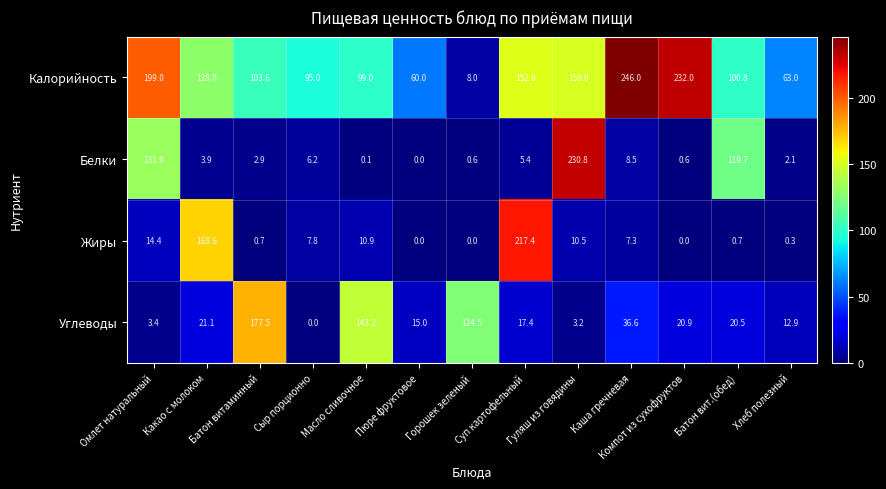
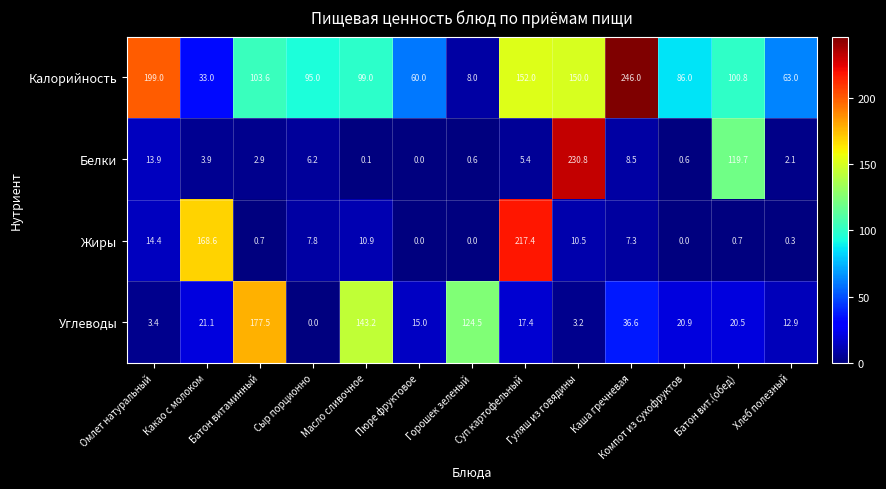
Калорийность, Какао с молоком: 128.0 -> 33.0
Калорийность, Компот из сухофруктов: 232.0 -> 86.0
Белки, Омлет натуральный: 131.9 -> 13.9
